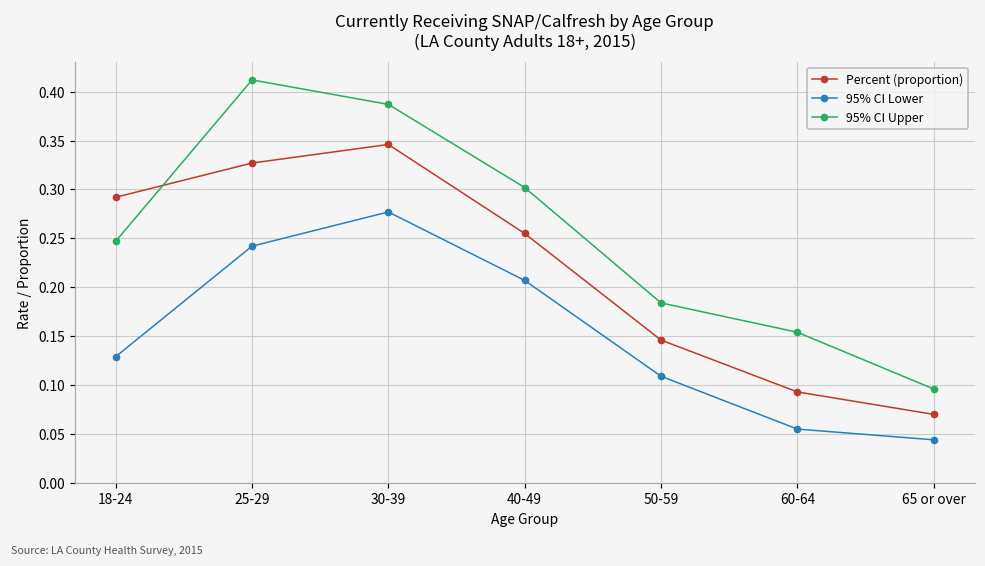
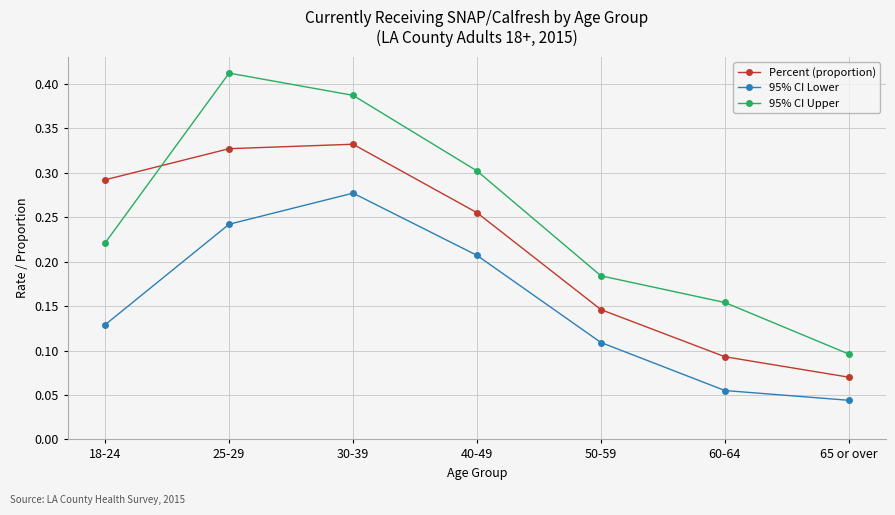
95% CI Upper, 18-24: 0.25 -> 0.22
Percent (proportion), 30-39: 0.35 -> 0.33
